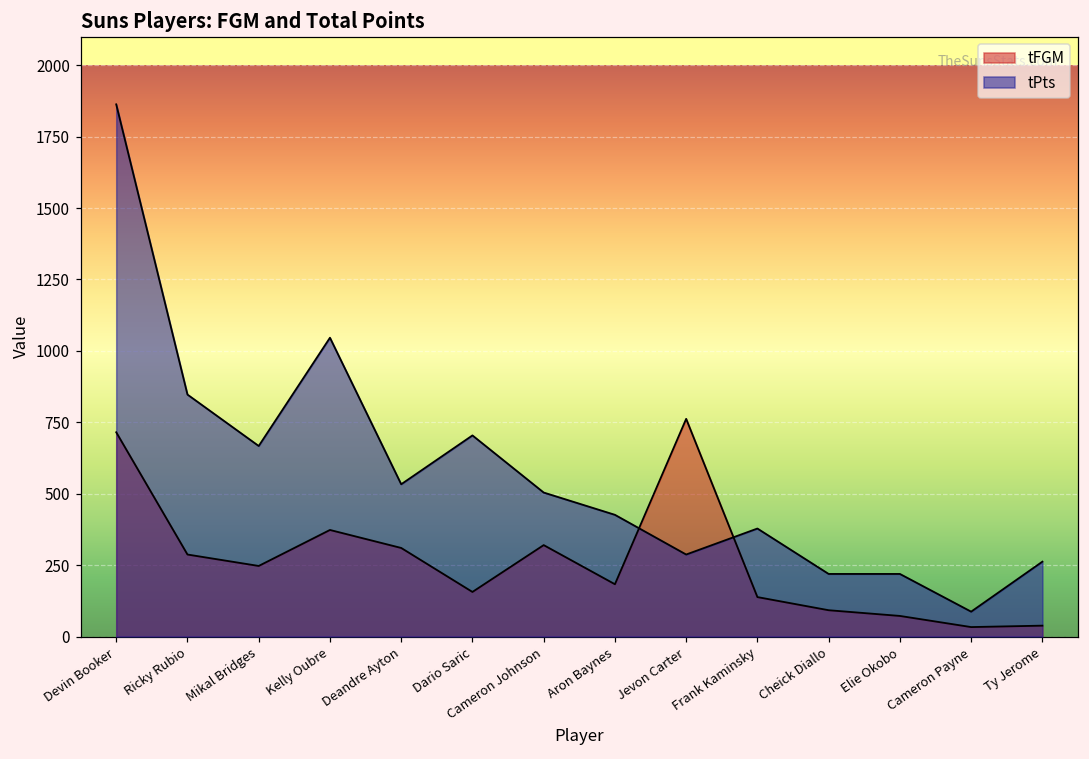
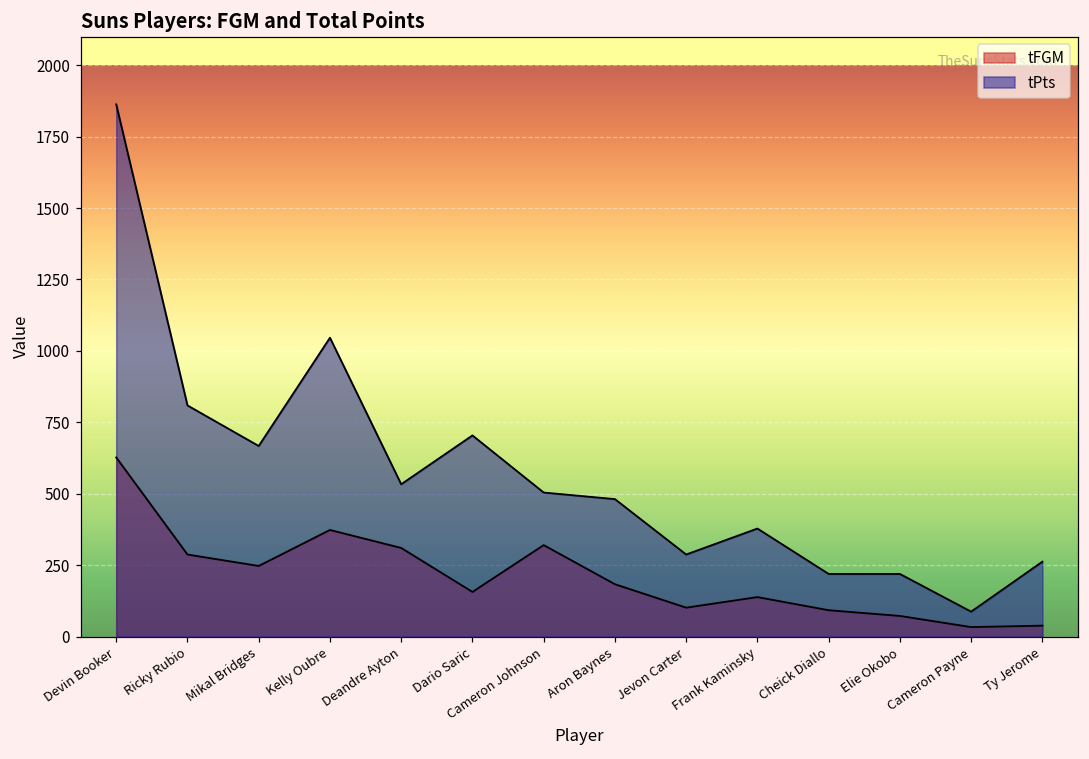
tFGM, Devin Booker: 720 -> 630
tPts, Ricky Rubio: 850 -> 810
tPts, Aron Baynes: 430 -> 480
tFGM, Jevon Carter: 760 -> 100
